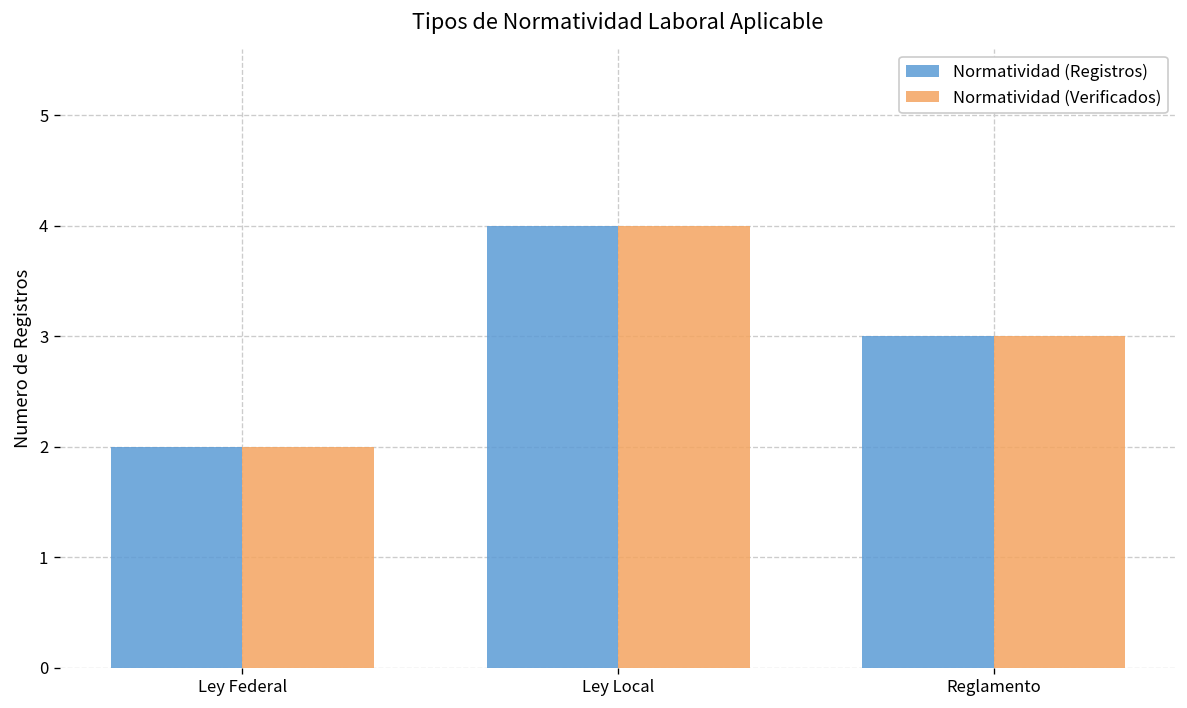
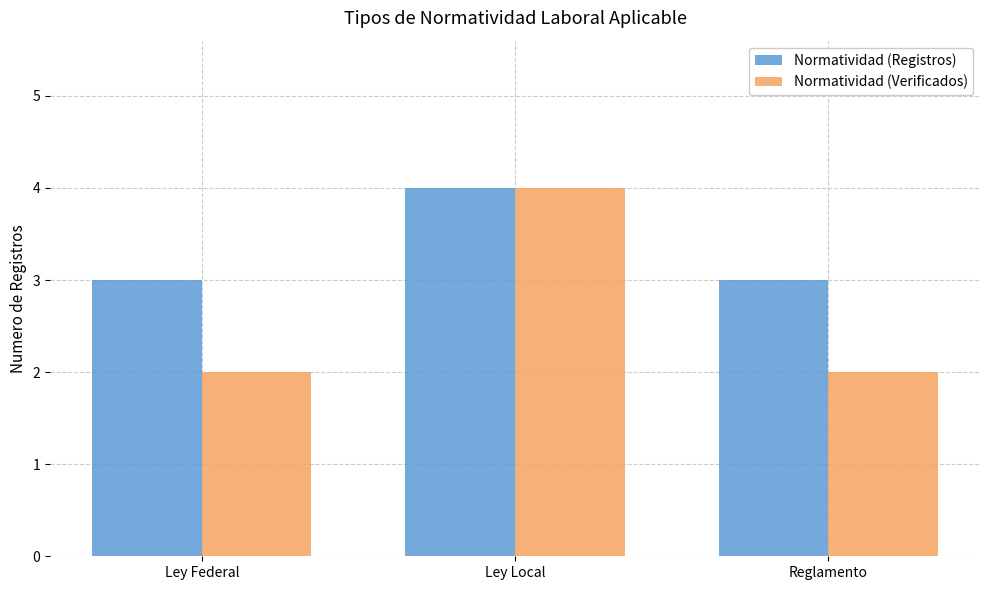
Normatividad (Registros), Ley Federal: 2 -> 3
Normatividad (Verificados), Reglamento: 3 -> 2
